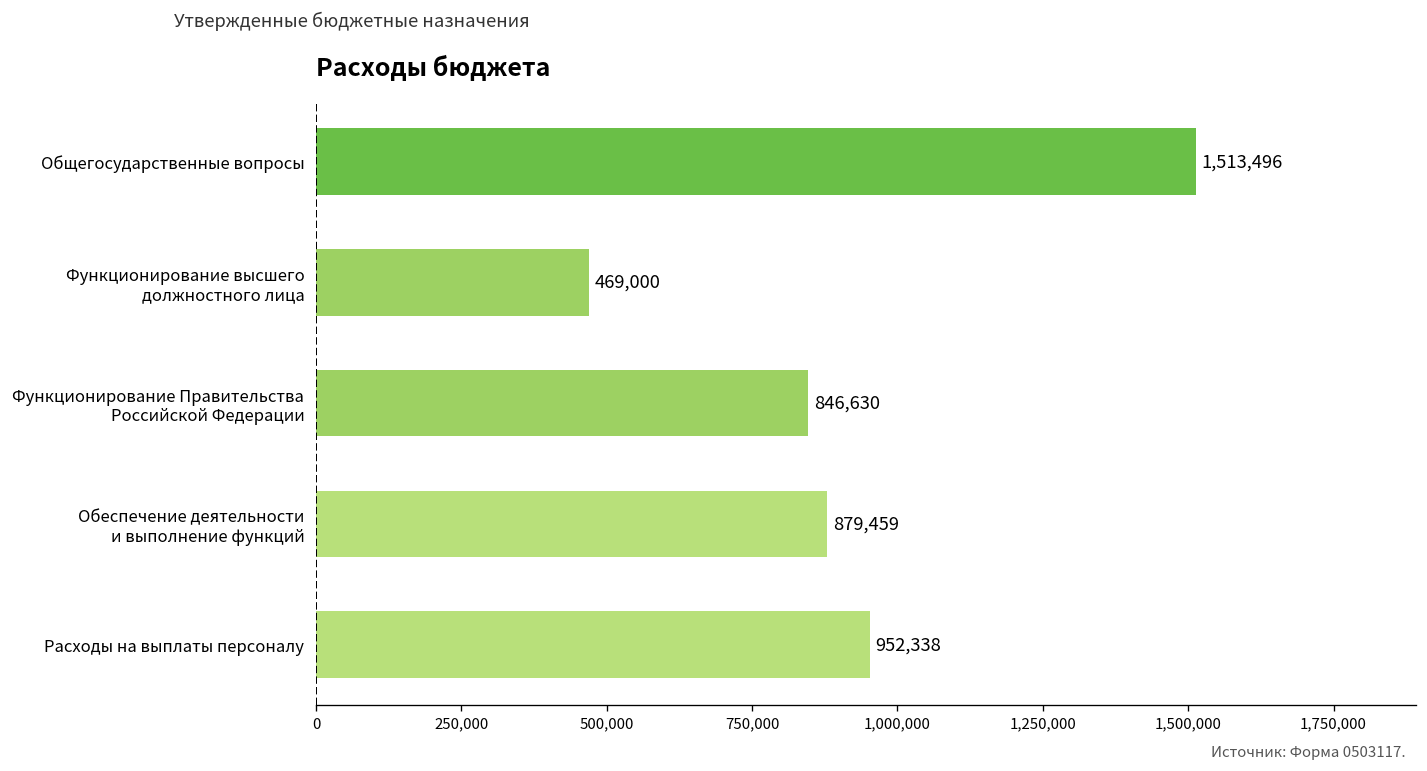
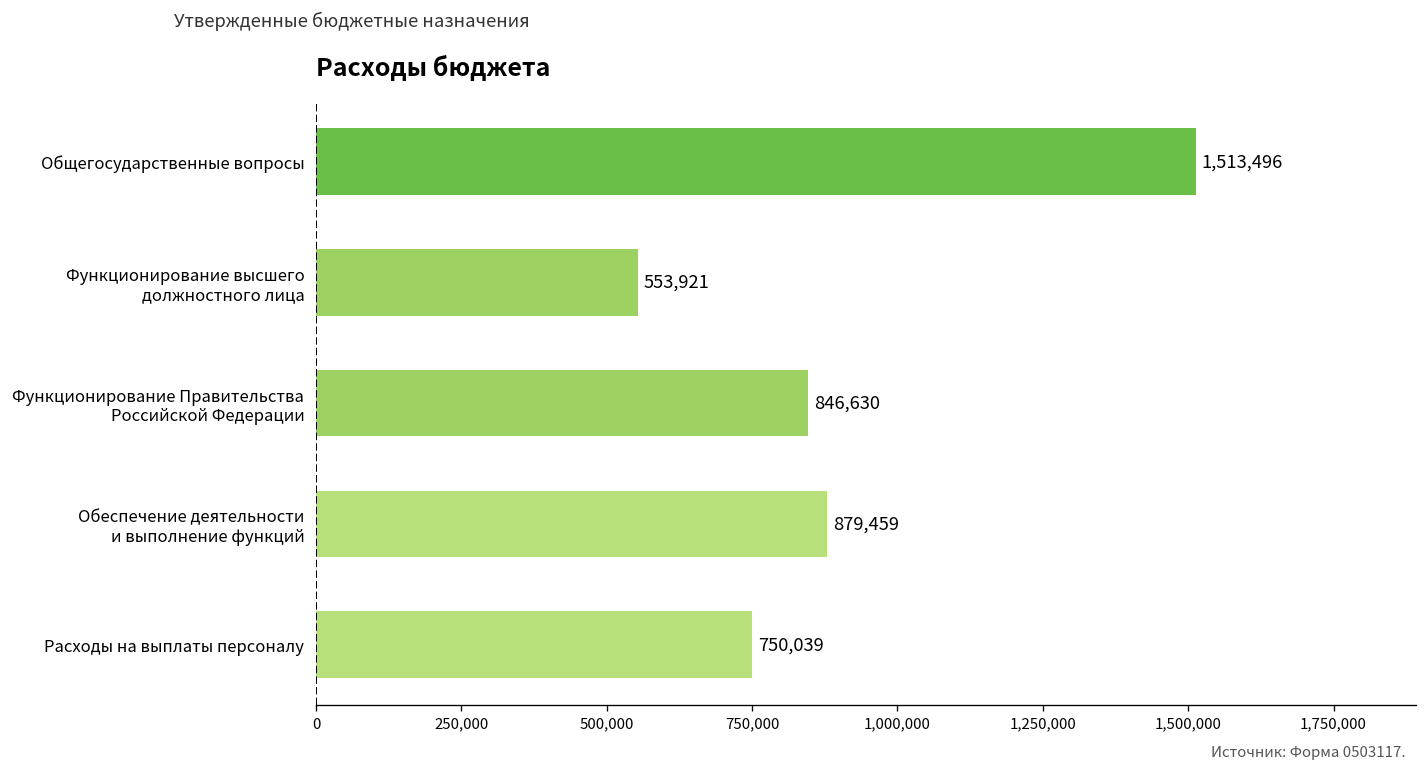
Функционирование высшего должностного лица: 469,000 -> 553,921
Расходы на выплаты персоналу: 952,338 -> 750,039
